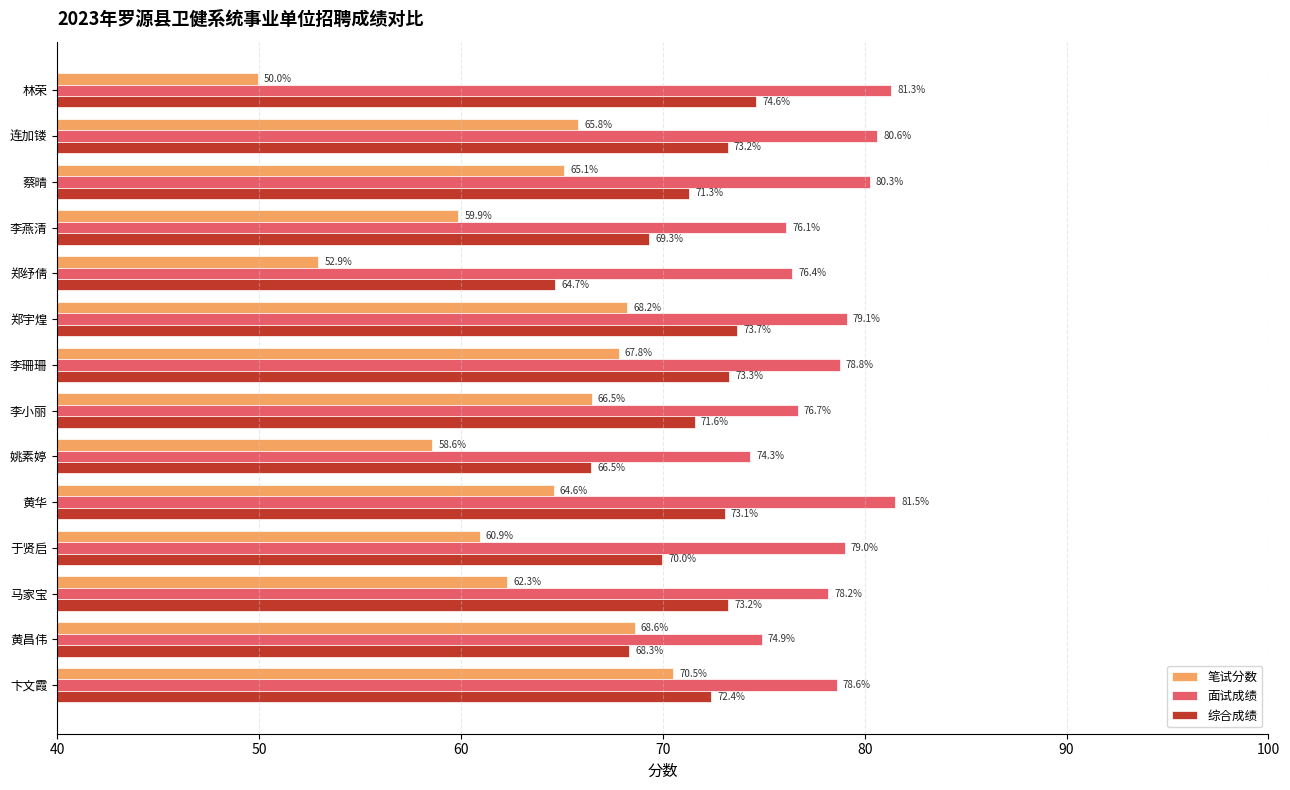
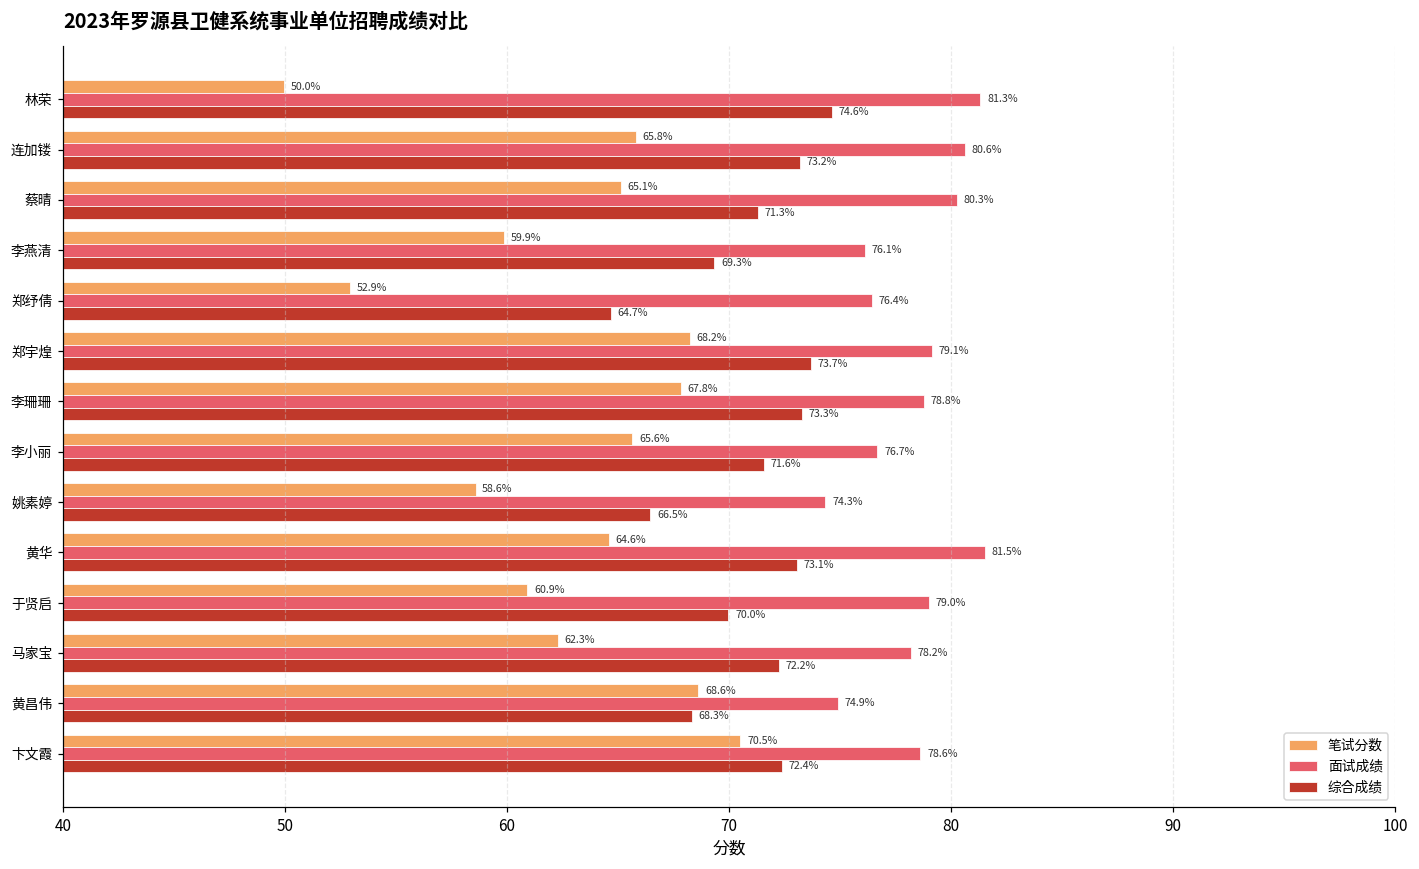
笔试分数, 李小丽: 66.5% -> 65.6%
综合成绩, 马家宝: 73.2% -> 72.2%
